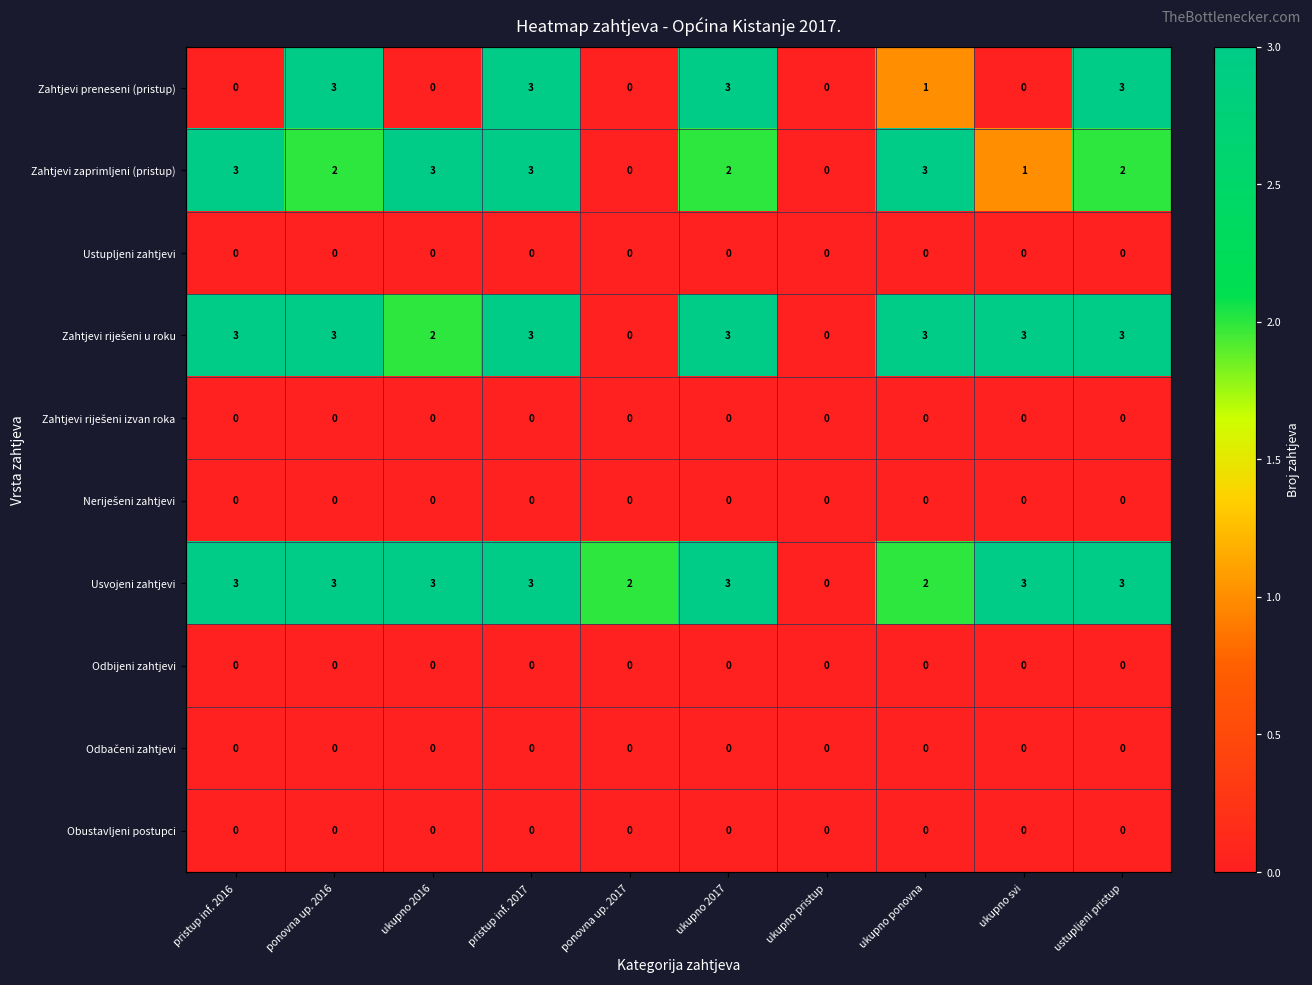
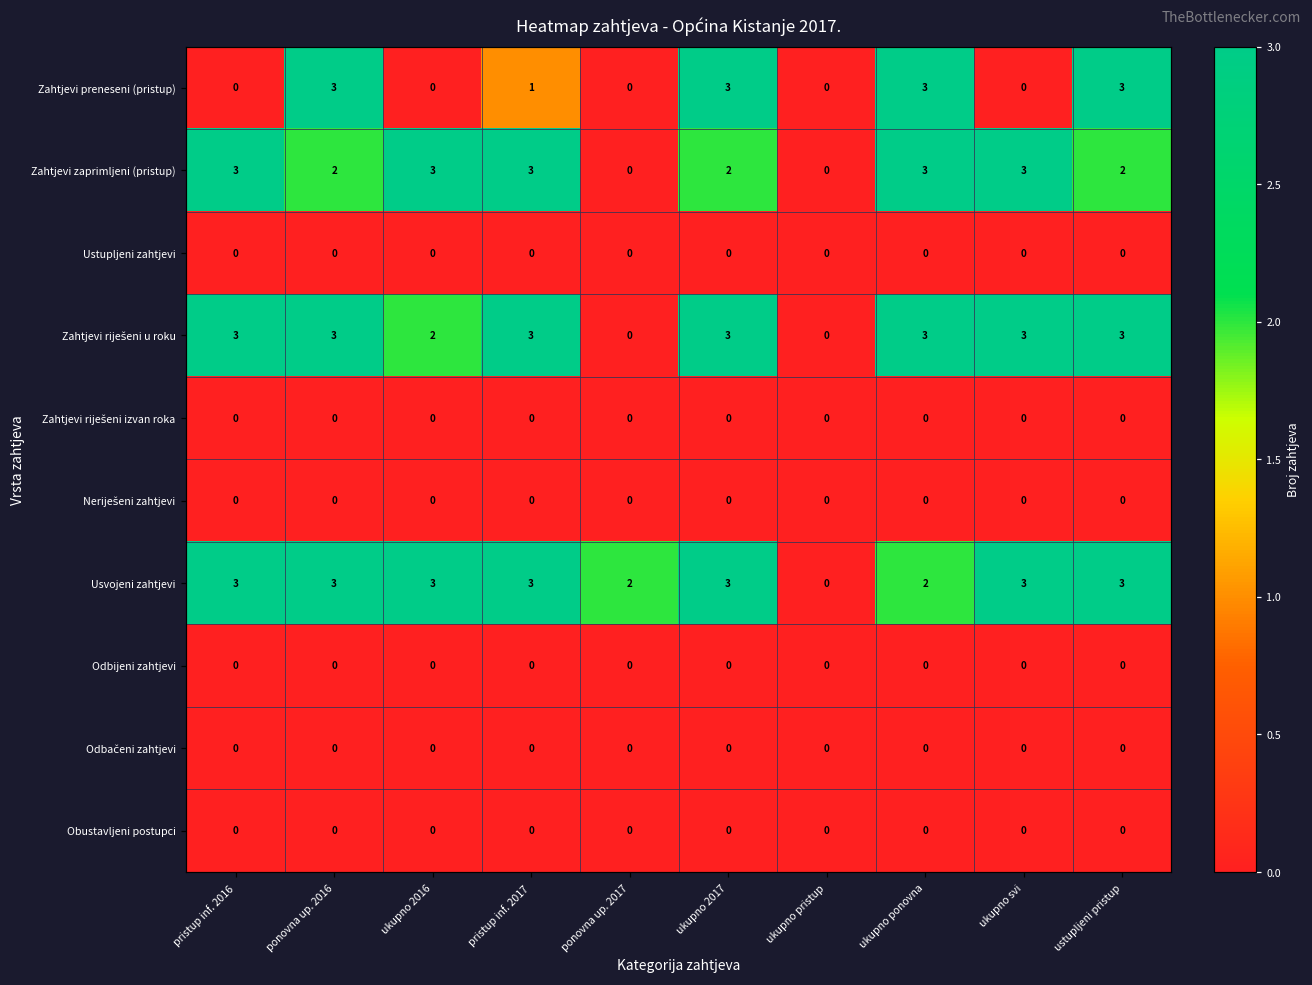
Zahtjevi preneseni (pristup), pristup inf. 2017: 3 -> 1
Zahtjevi preneseni (pristup), ukupno ponovna: 1 -> 3
Zahtjevi zaprimljeni (pristup), ukupno svi: 1 -> 3
